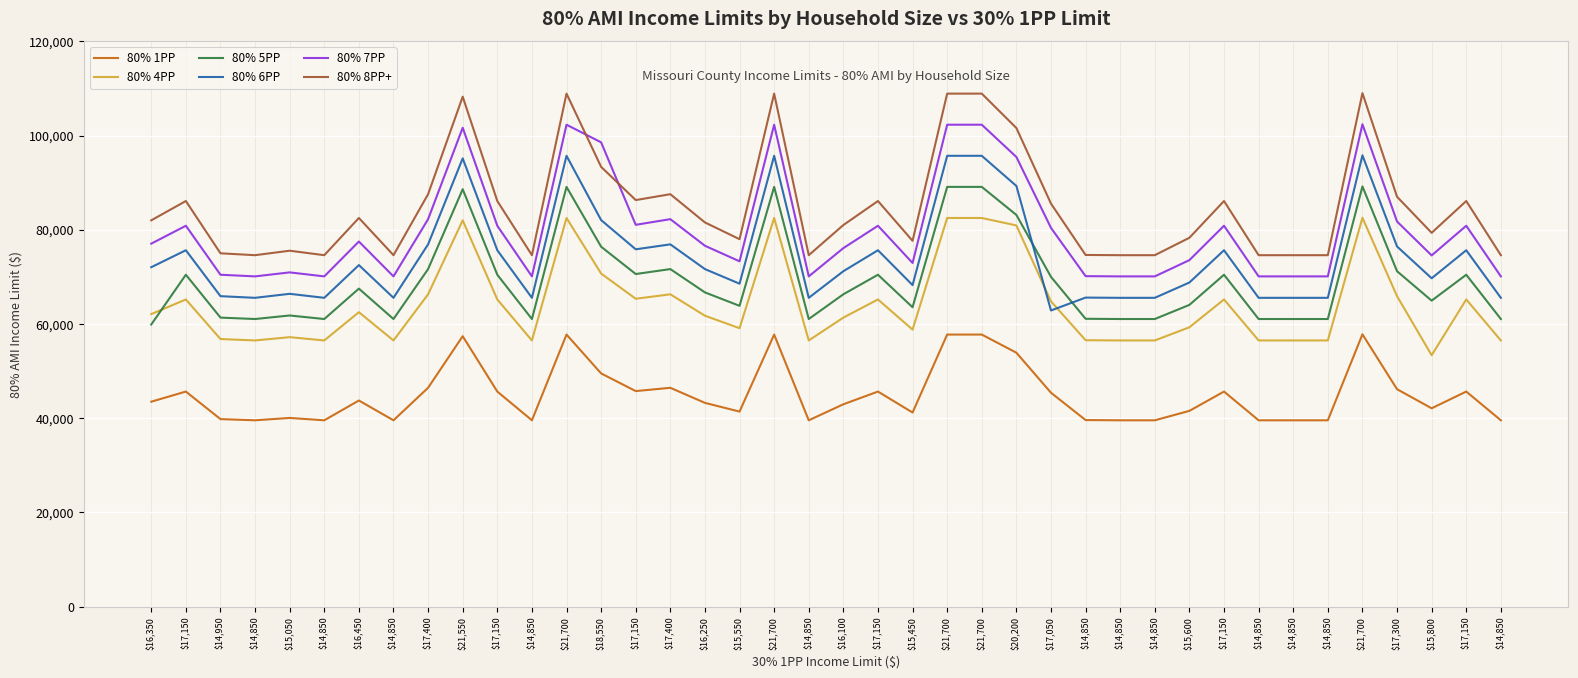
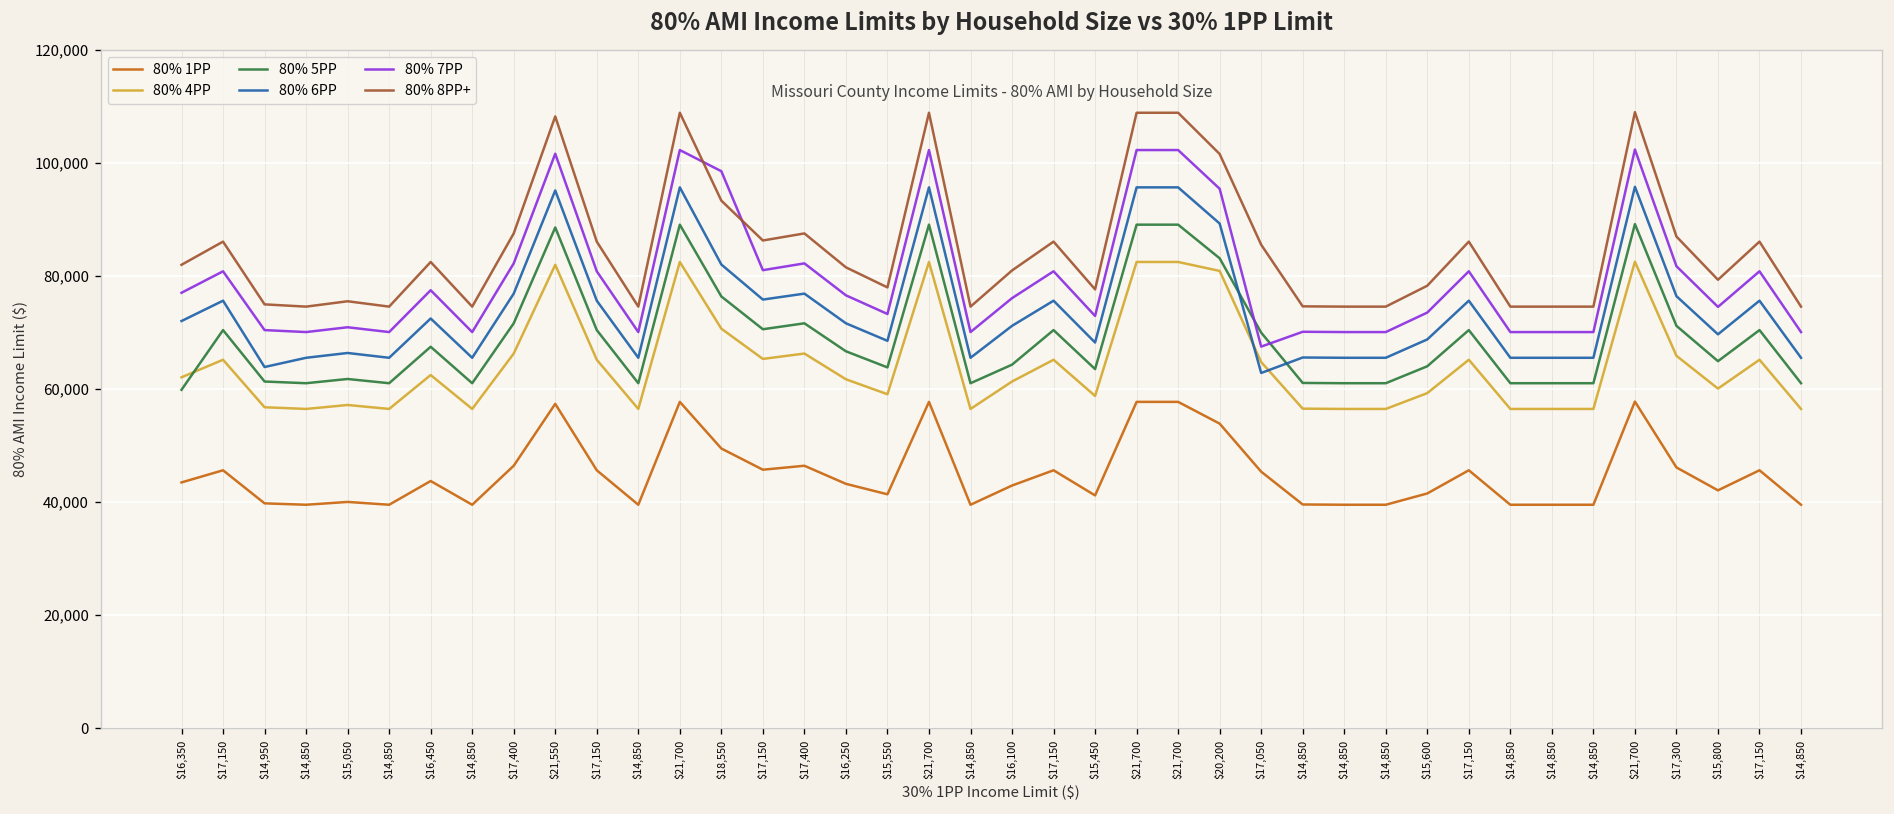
80% 6PP, $14,950: 66,000 -> 64,000
80% 5PP, $16,100: 66,000 -> 64,000
80% 7PP, $17,050: 80,000 -> 68,000
80% 4PP, $15,800: 53,000 -> 60,000
